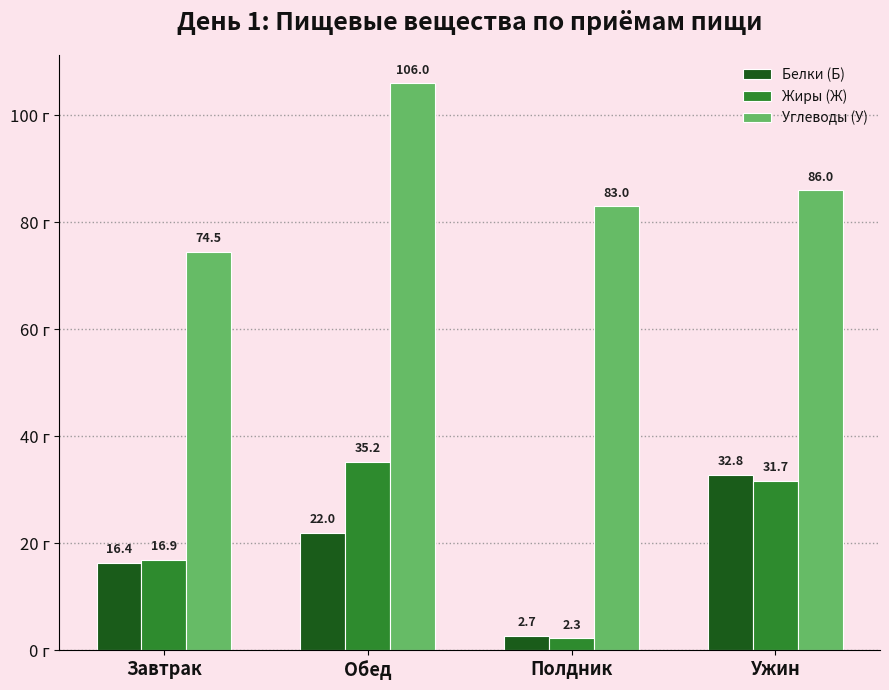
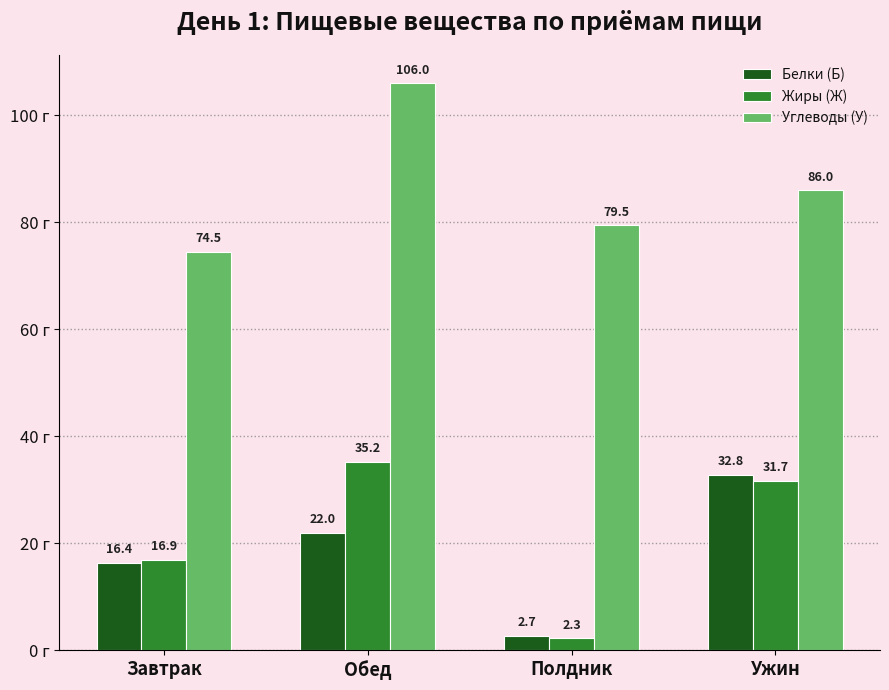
Углеводы (У), Полдник: 83.0 -> 79.5
